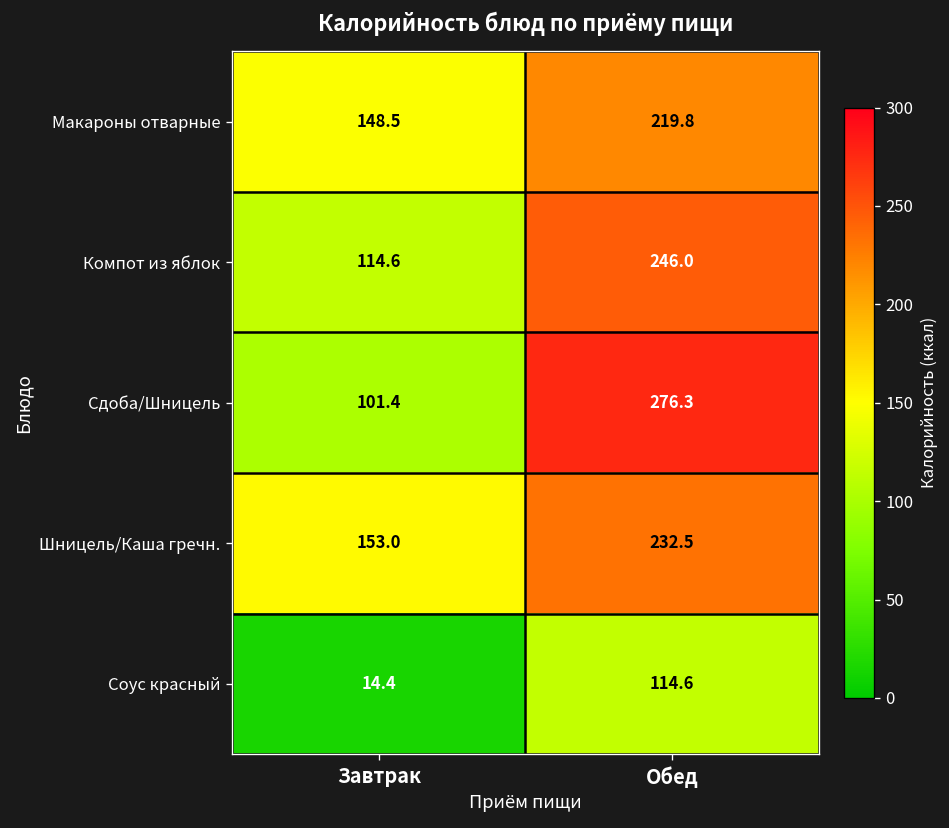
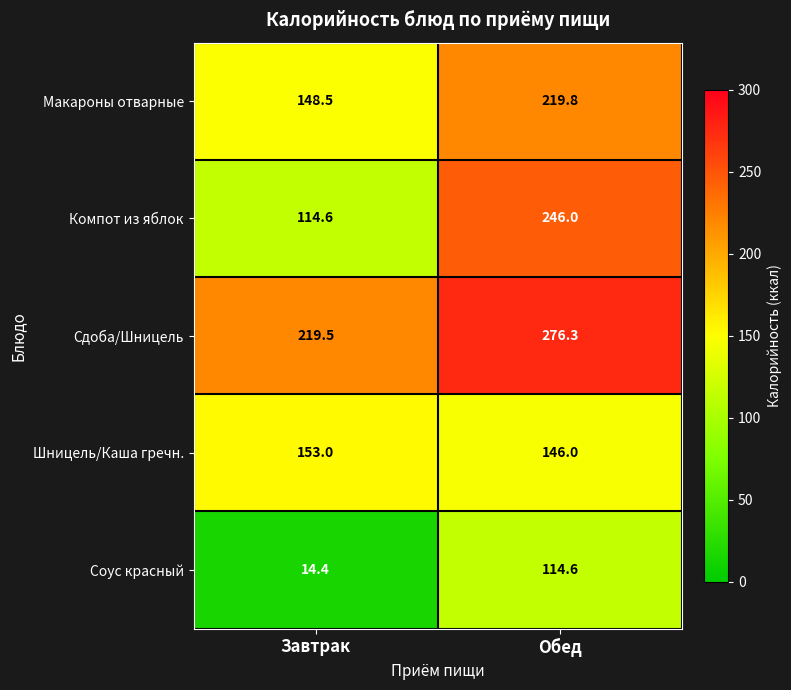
Сдоба/Шницель, Завтрак: 101.4 -> 219.5
Шницель/Каша гречн., Обед: 232.5 -> 146.0
